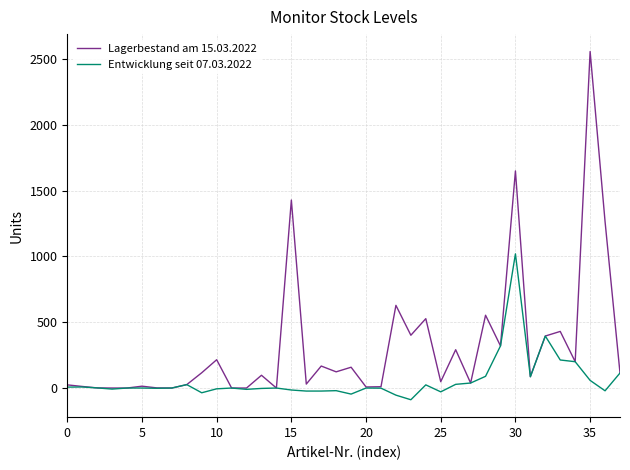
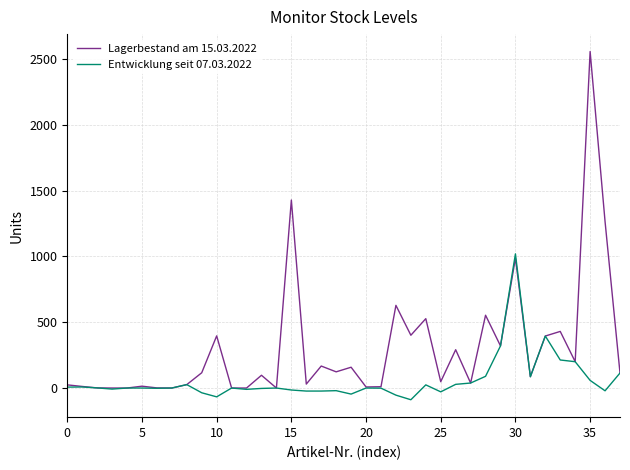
Lagerbestand am 15.03.2022, 10: 220 -> 400
Entwicklung seit 07.03.2022, 10: -10 -> -70
Lagerbestand am 15.03.2022, 30: 1650 -> 990
